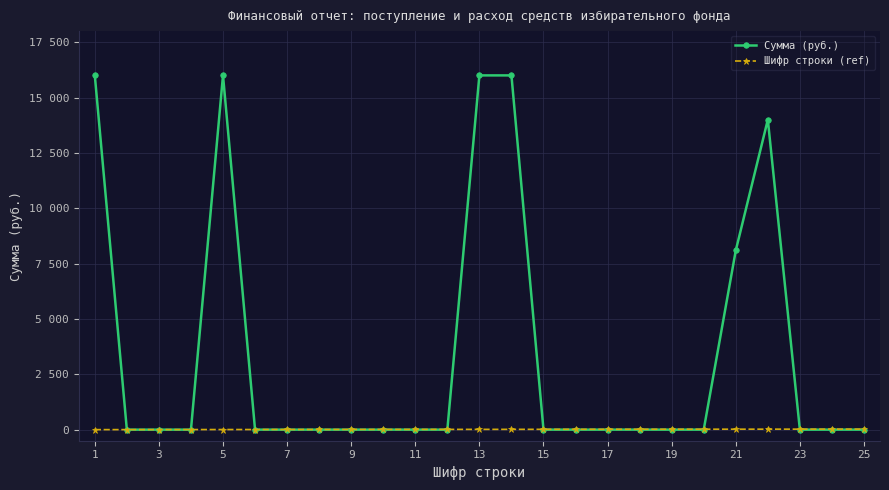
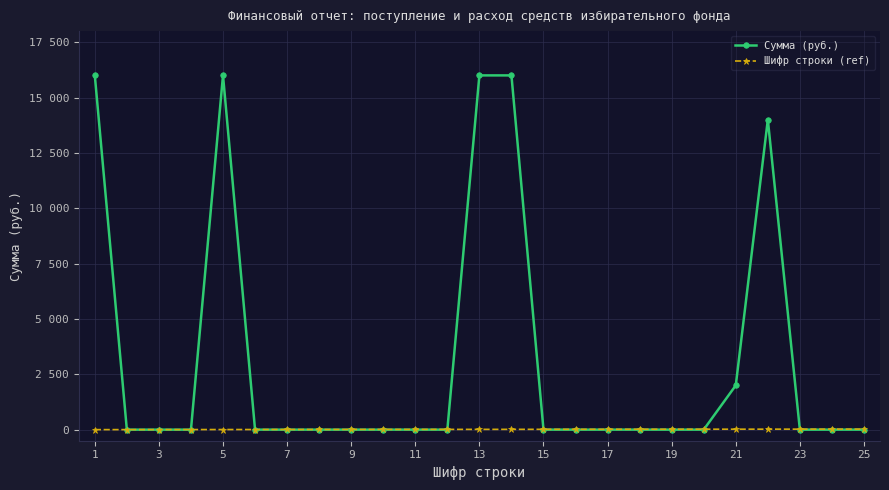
Сумма (руб.), 21: 8100 -> 2000
